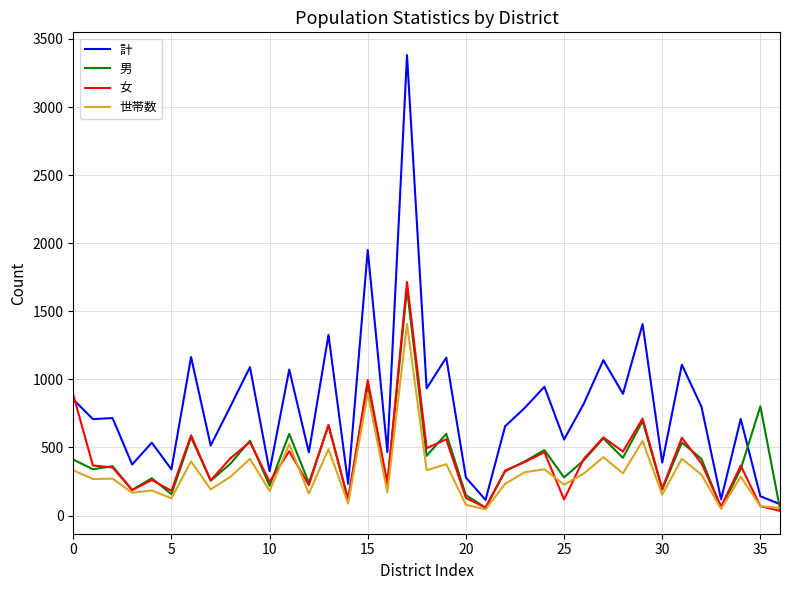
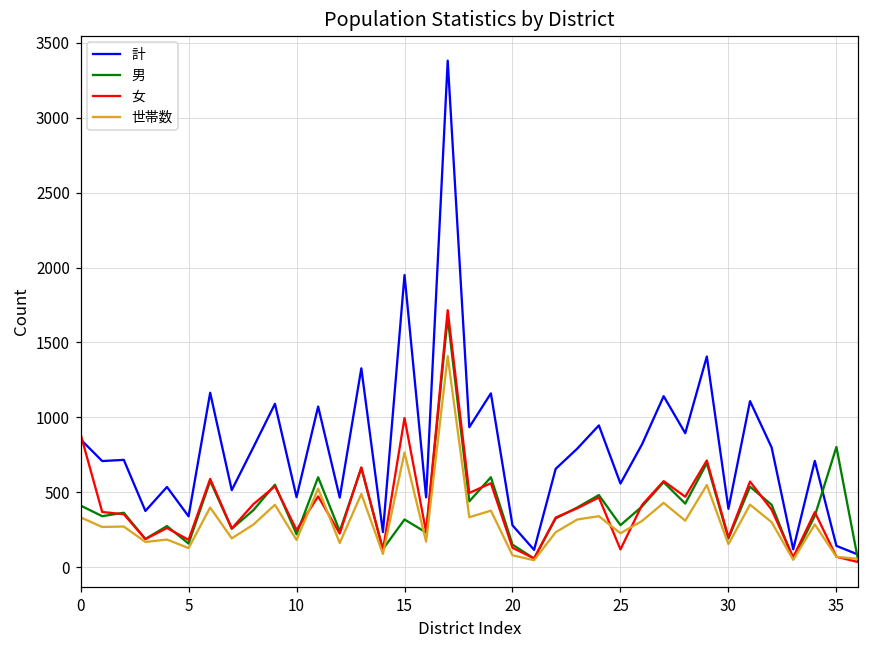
計, 10: 330 -> 470
男, 15: 960 -> 320
世帯数, 15: 900 -> 770
